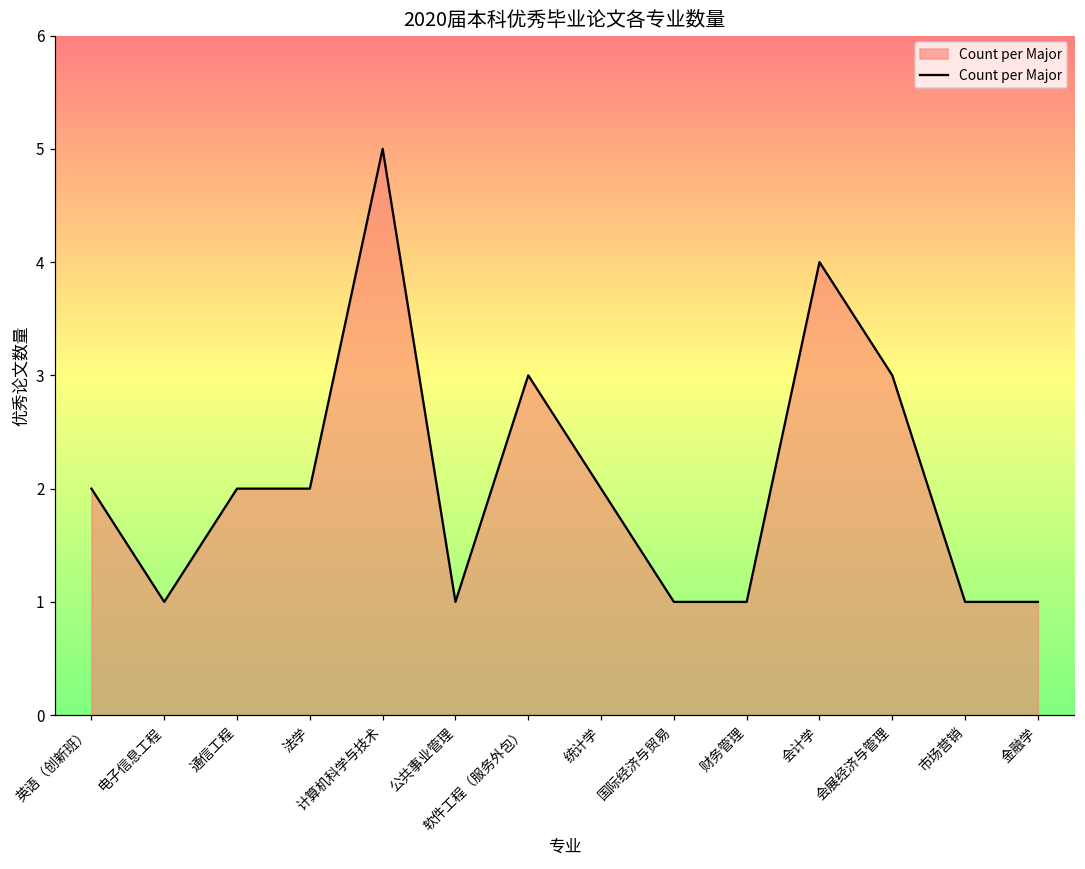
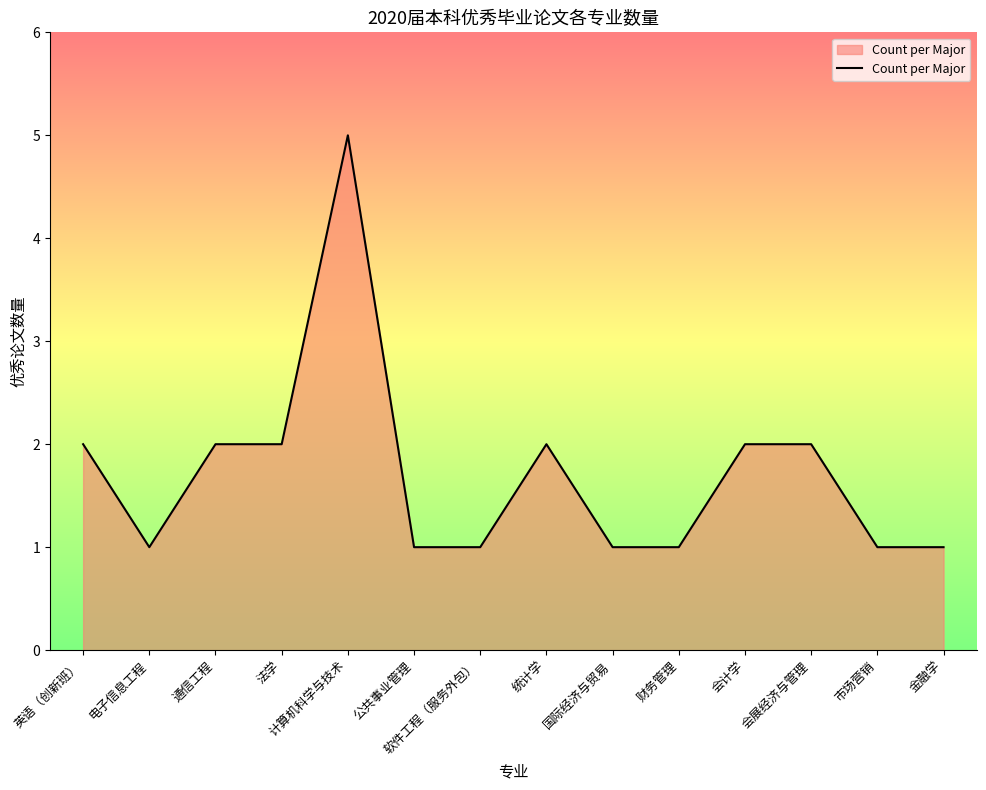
软件工程（服务外包）: 3 -> 1
会计学: 4 -> 2
会展经济与管理: 3 -> 2
